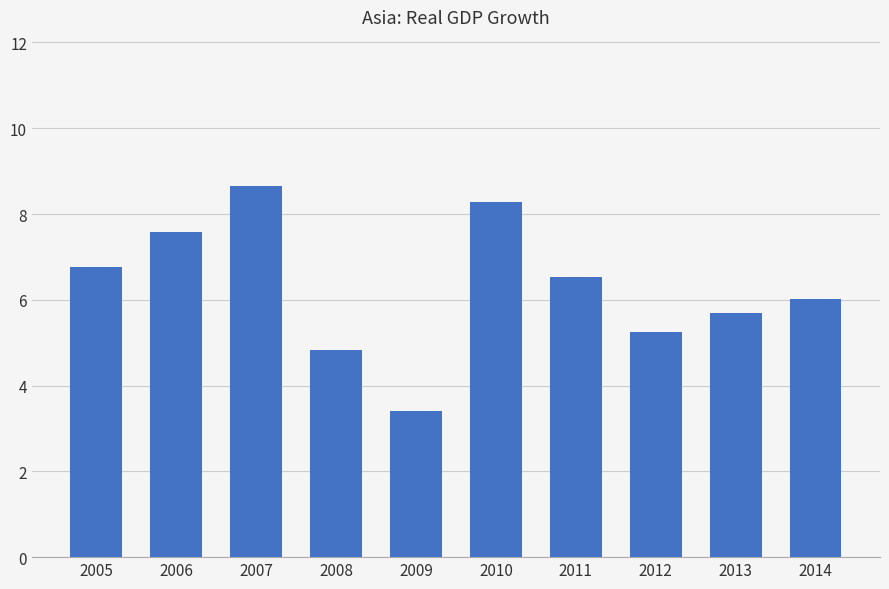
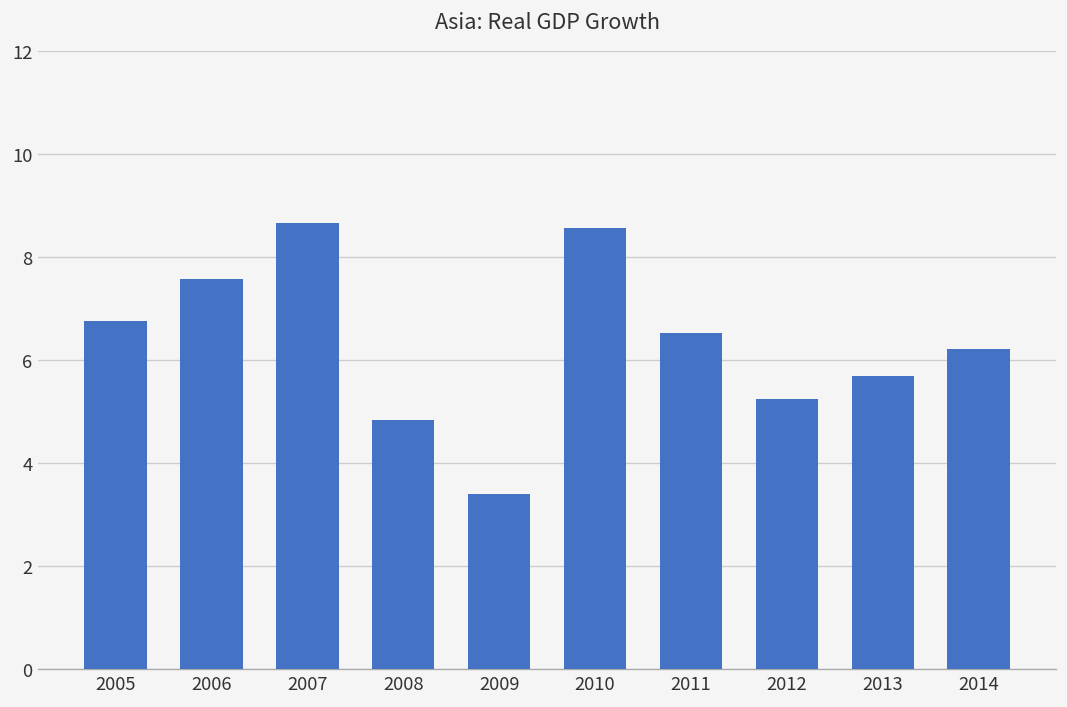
2010: 8.3 -> 8.6
2014: 6.0 -> 6.2
